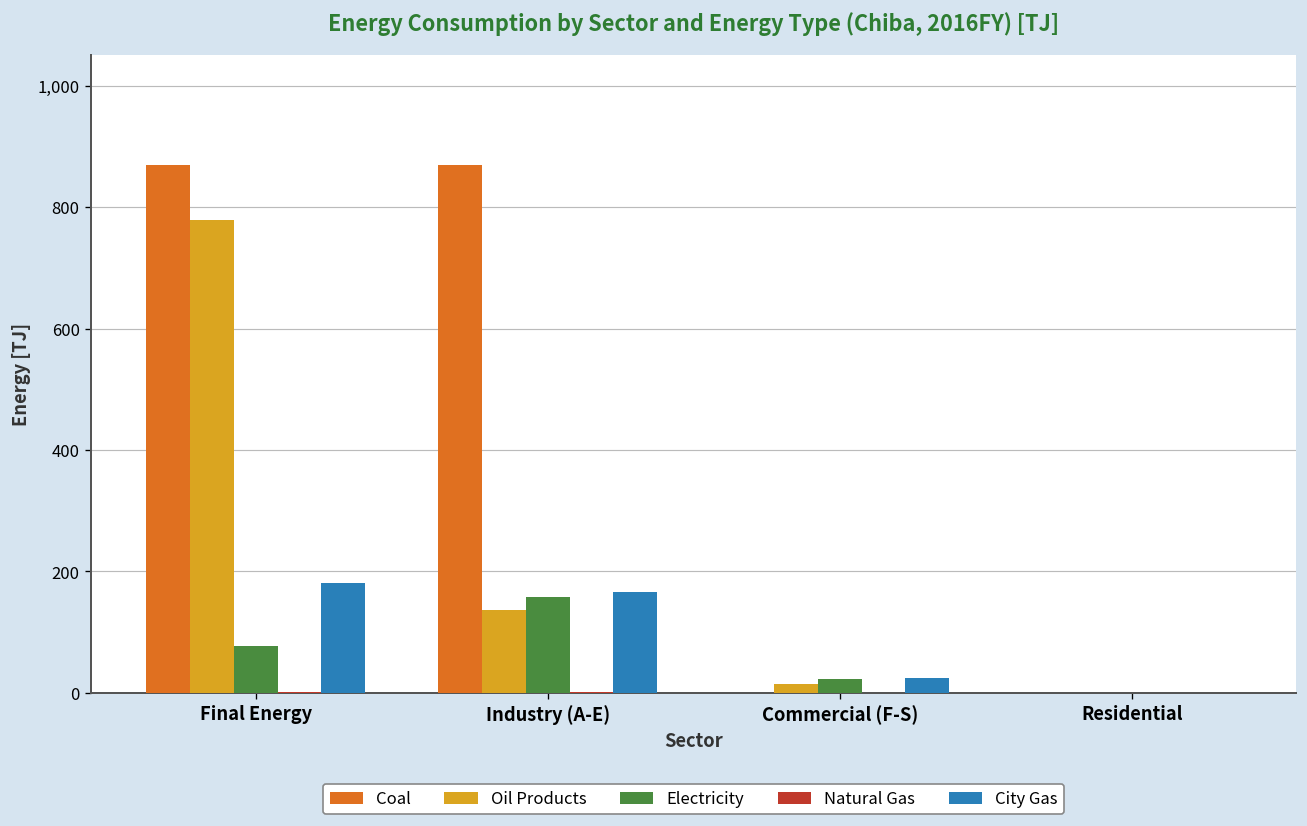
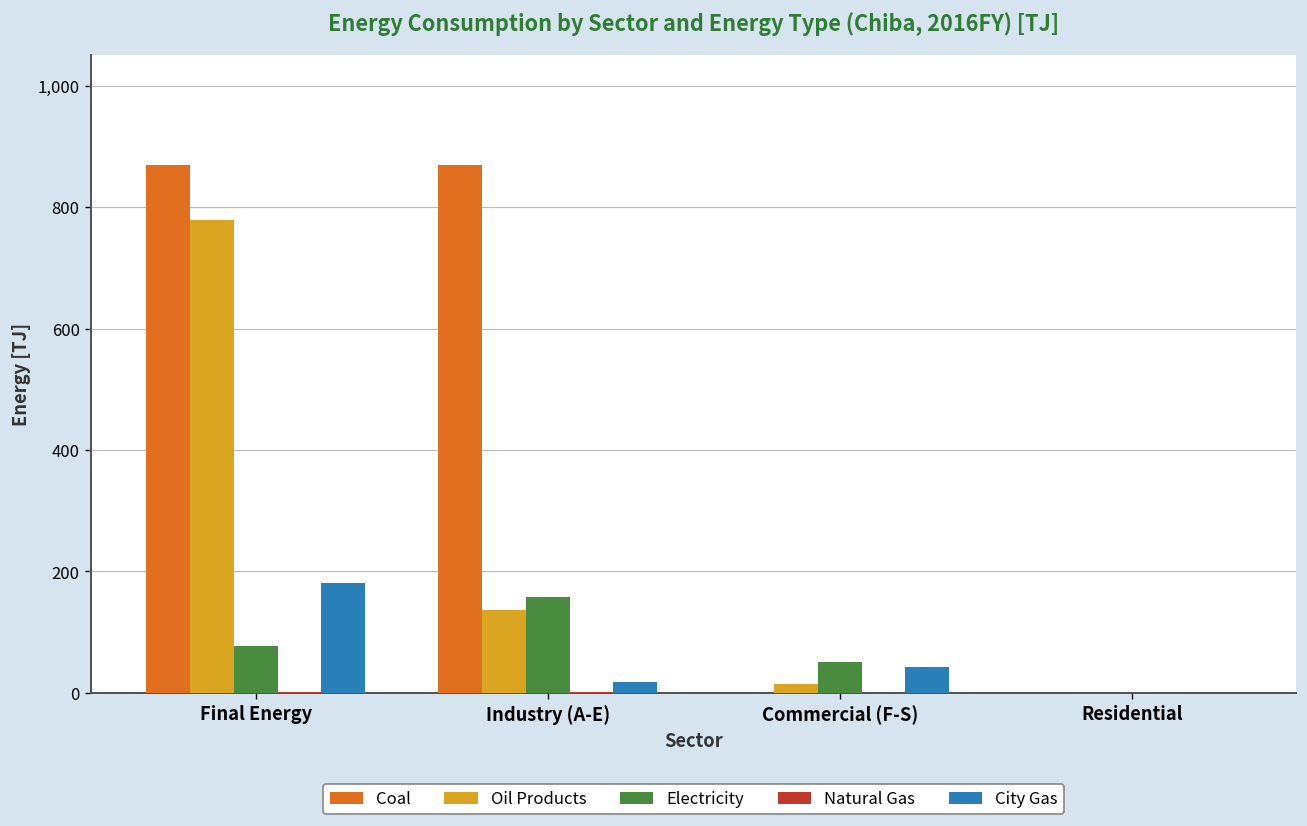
City Gas, Industry (A-E): 170 -> 20
Electricity, Commercial (F-S): 20 -> 50
City Gas, Commercial (F-S): 20 -> 40
